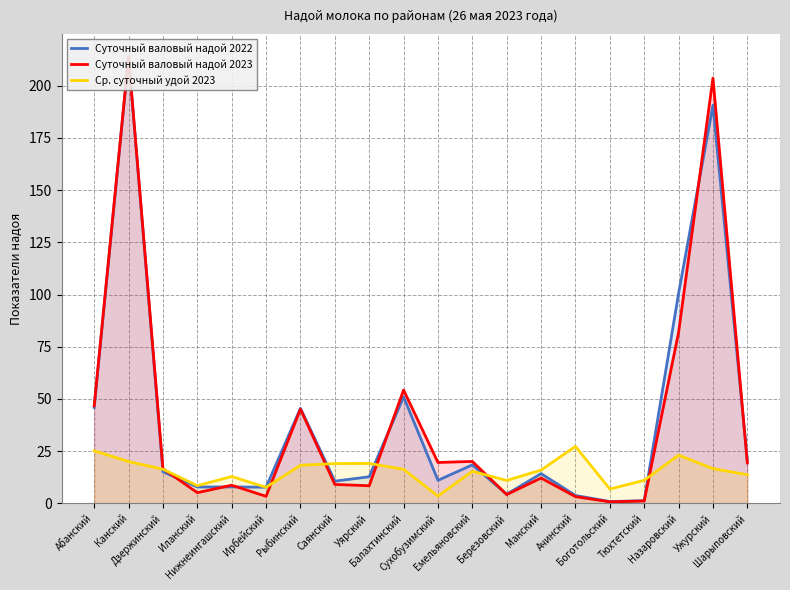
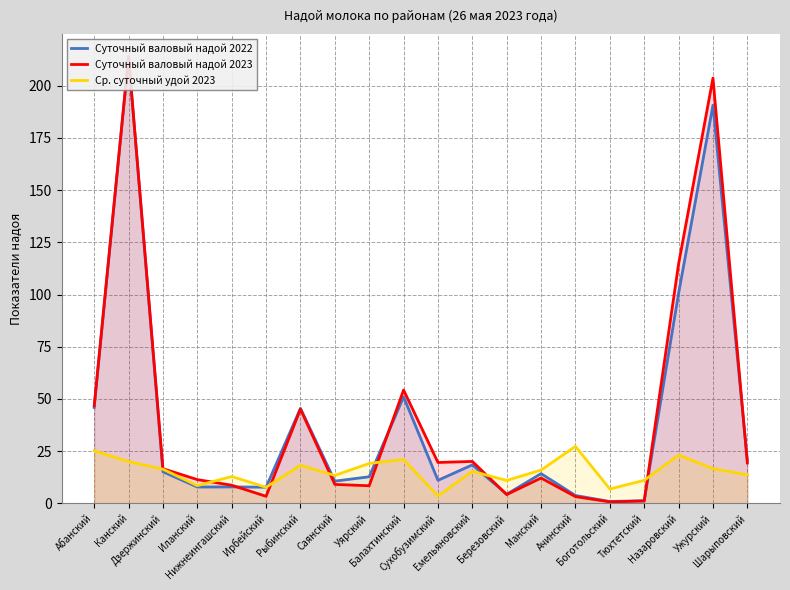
Суточный валовый надой 2023, Иланский: 5 -> 11
Ср. суточный удой 2023, Саянский: 19 -> 13
Ср. суточный удой 2023, Балахтинский: 16 -> 21
Суточный валовый надой 2023, Назаровский: 82 -> 115
